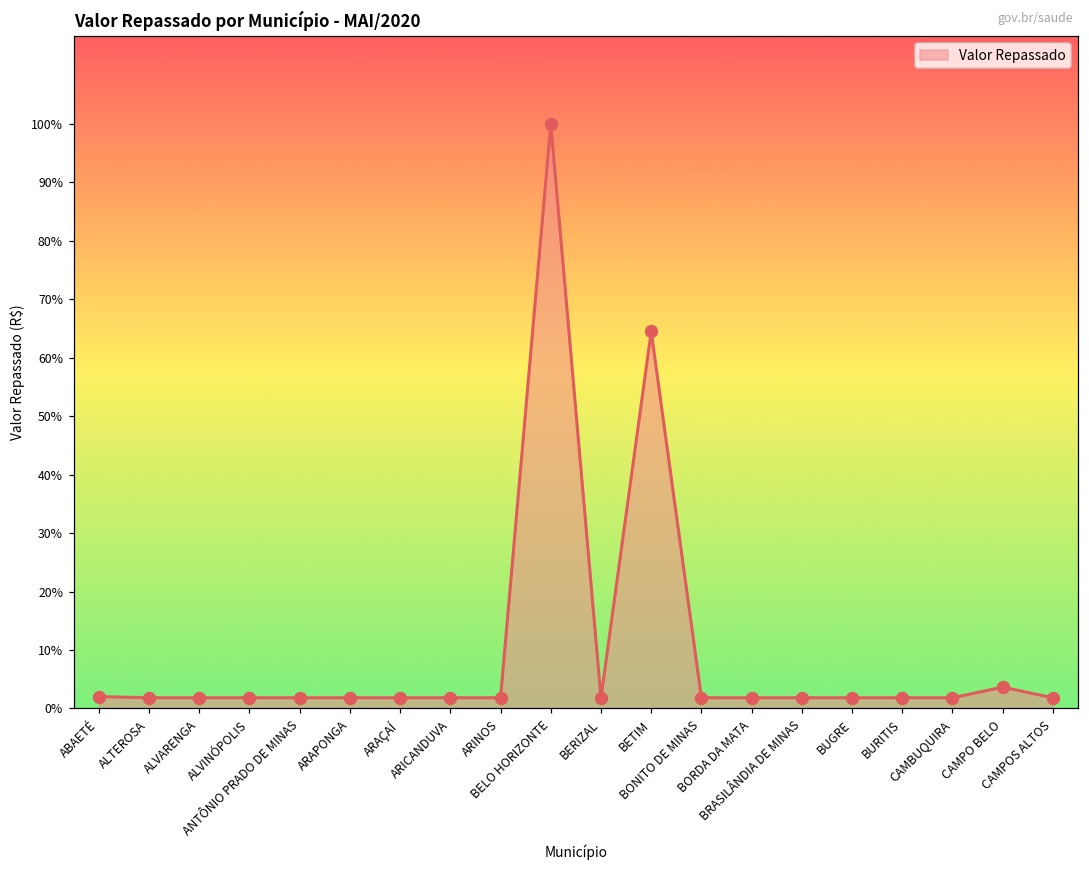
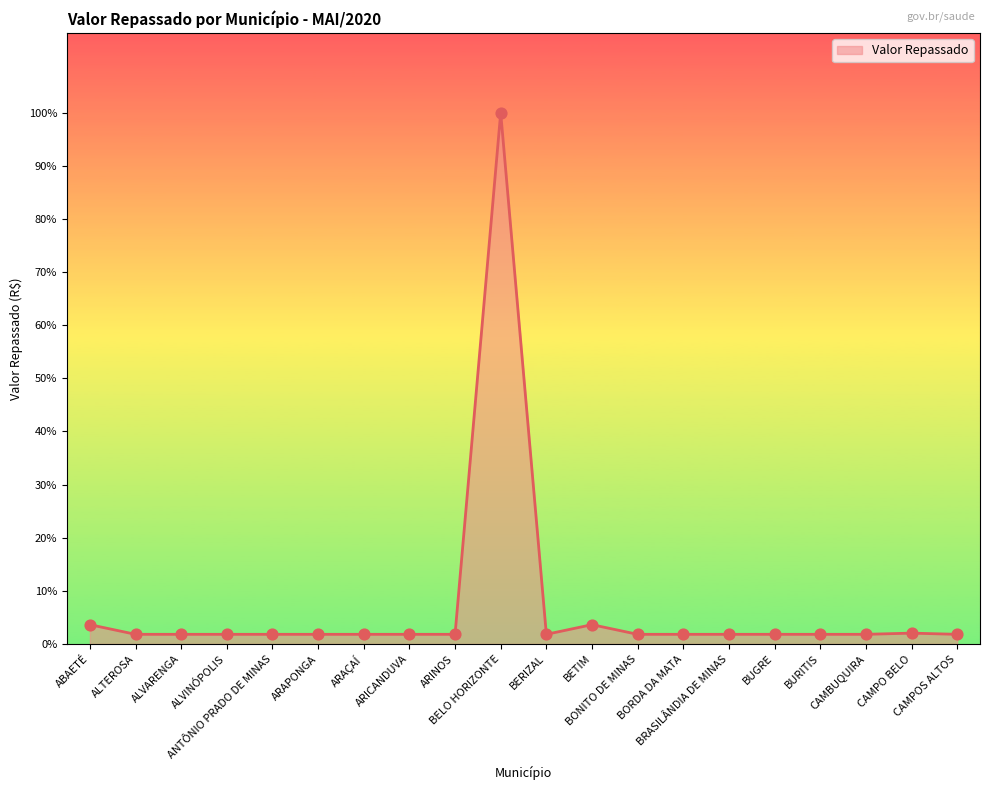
ABAETÉ: 2% -> 4%
BETIM: 64% -> 4%
CAMPO BELO: 4% -> 2%
